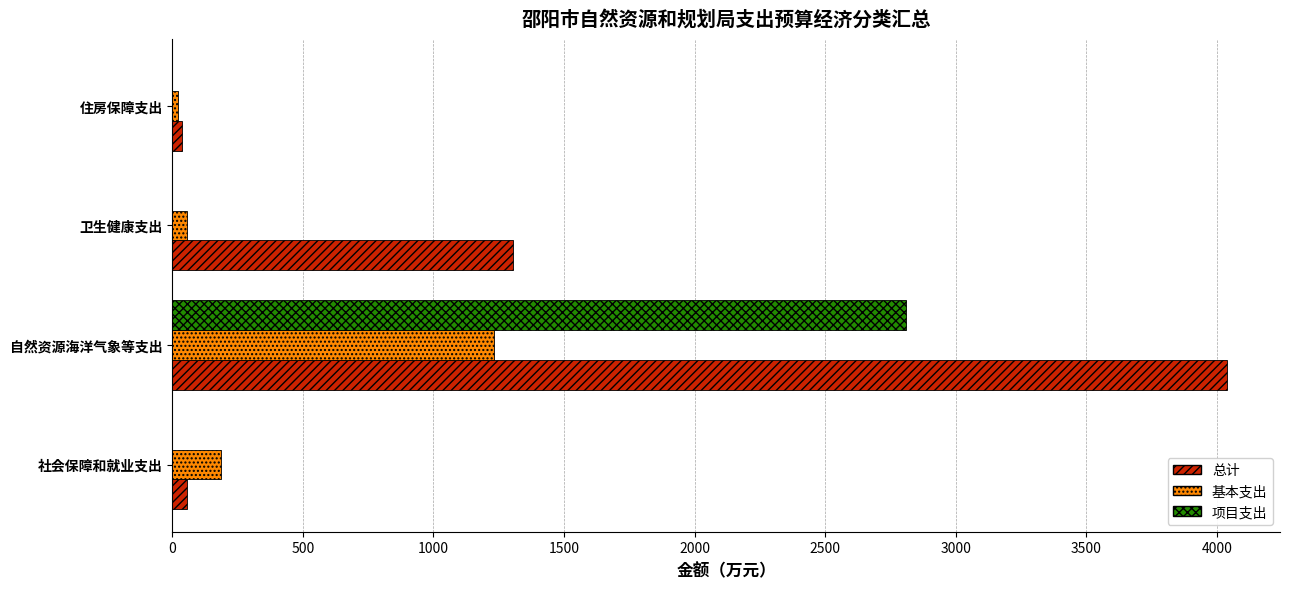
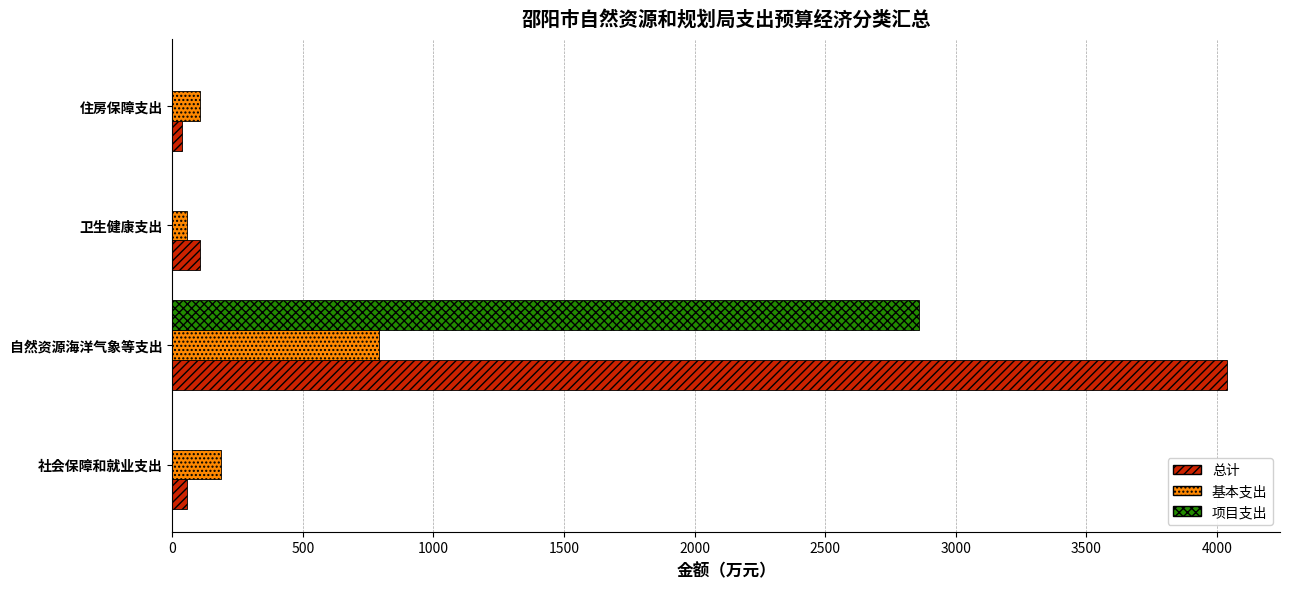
基本支出, 住房保障支出: 20 -> 110
总计, 卫生健康支出: 1300 -> 100
项目支出, 自然资源海洋气象等支出: 2810 -> 2860
基本支出, 自然资源海洋气象等支出: 1230 -> 790
